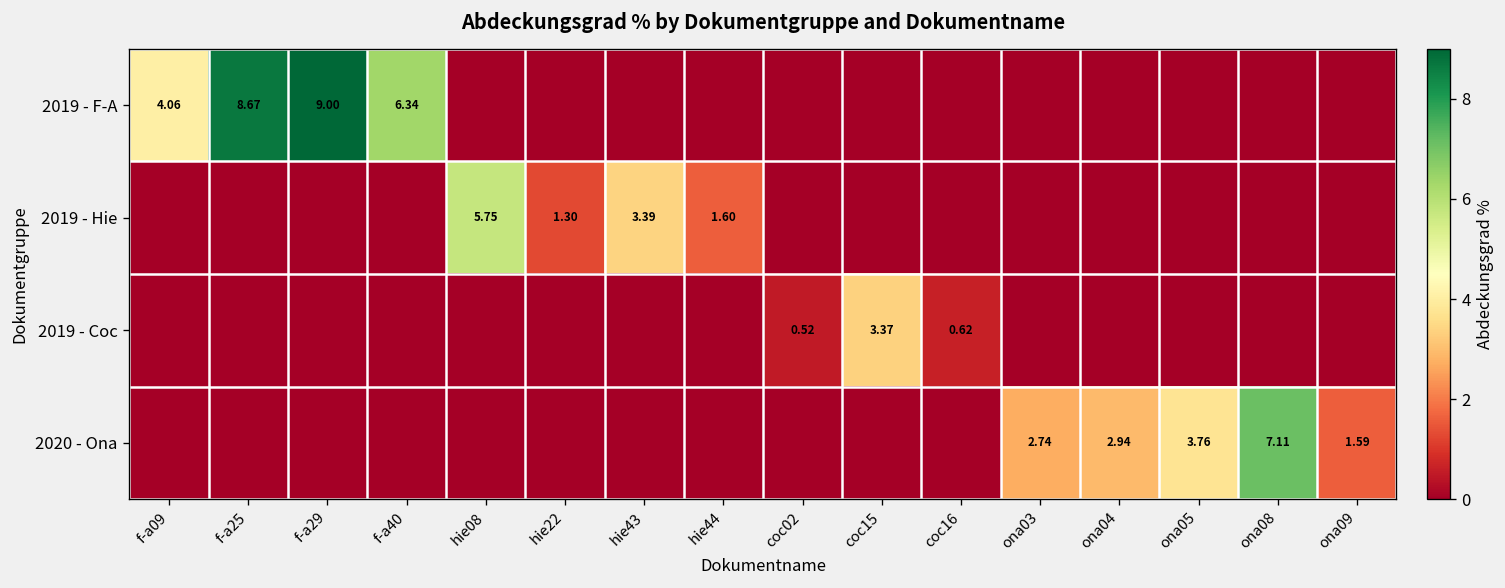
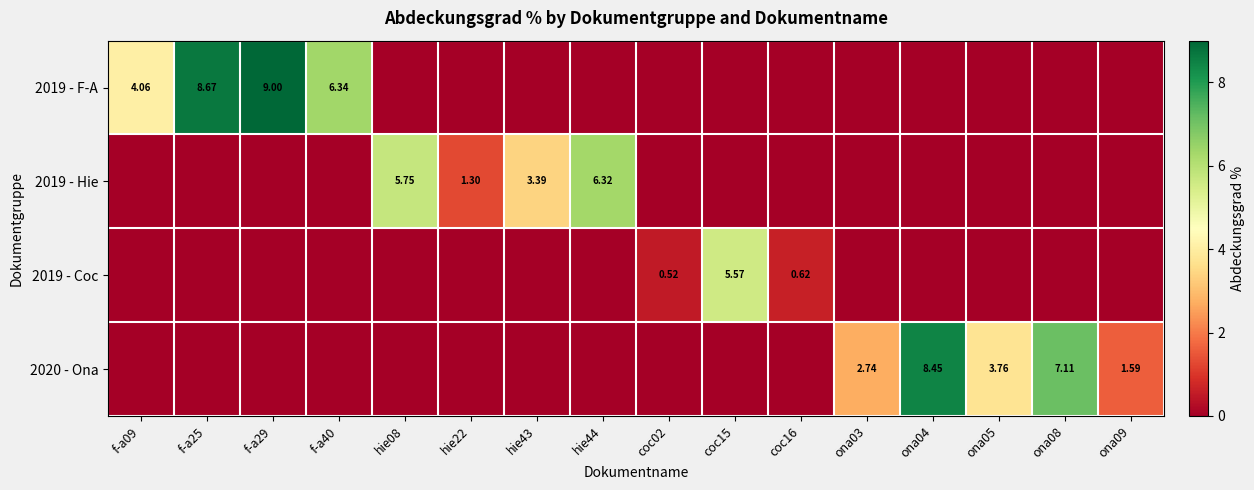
2019 - Hie, hie44: 1.60 -> 6.32
2019 - Coc, coc15: 3.37 -> 5.57
2020 - Ona, ona04: 2.94 -> 8.45
